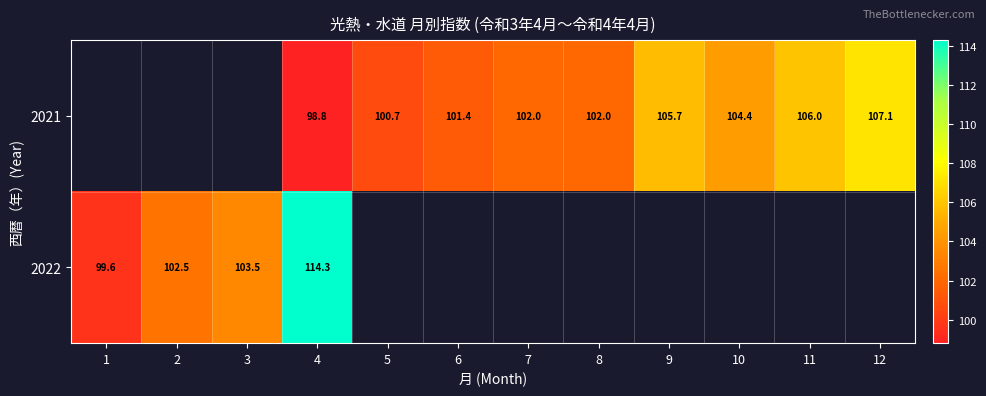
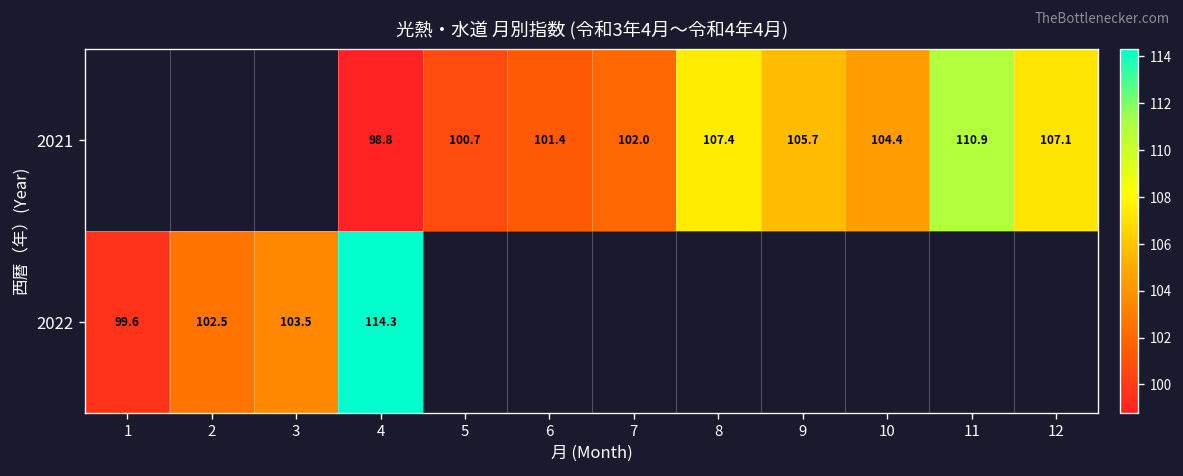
2021, 8: 102.0 -> 107.4
2021, 11: 106.0 -> 110.9
